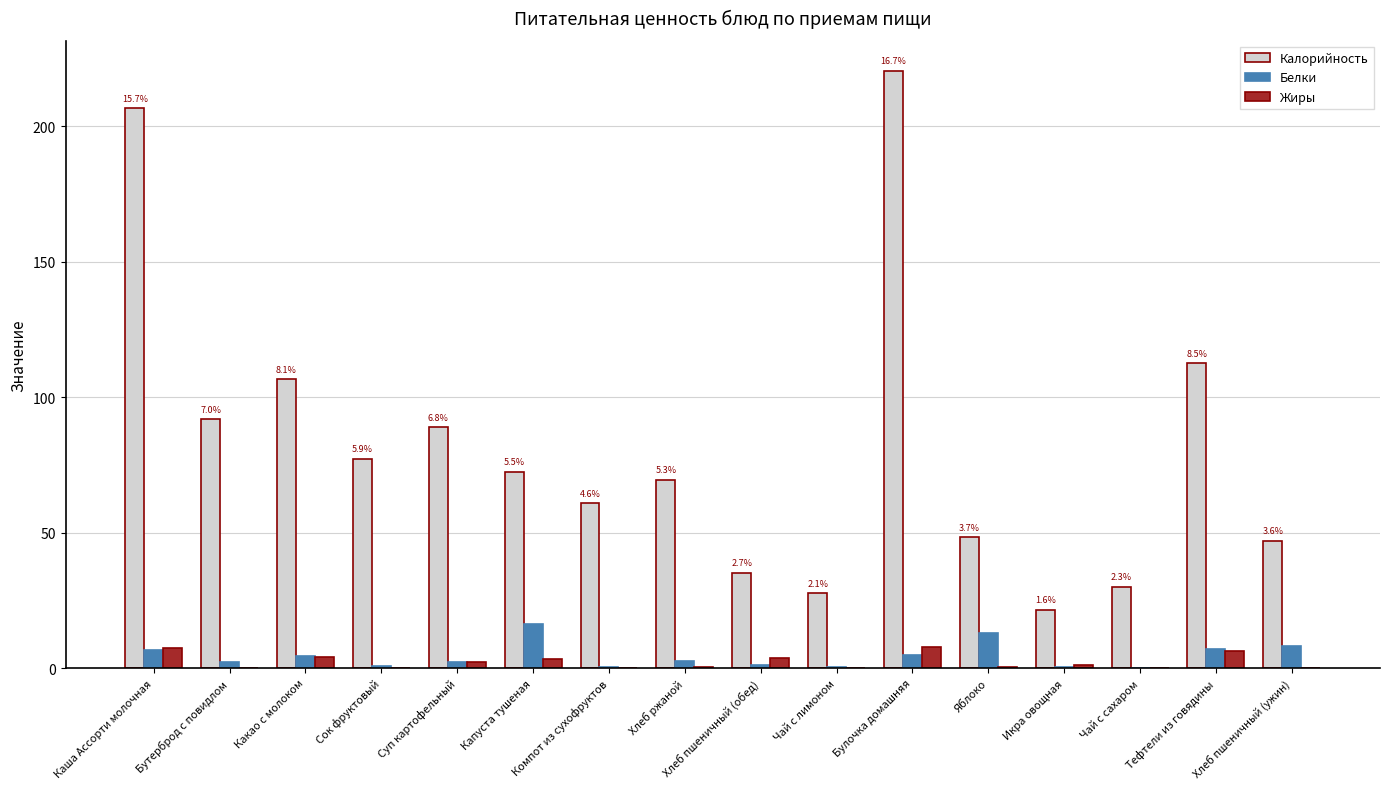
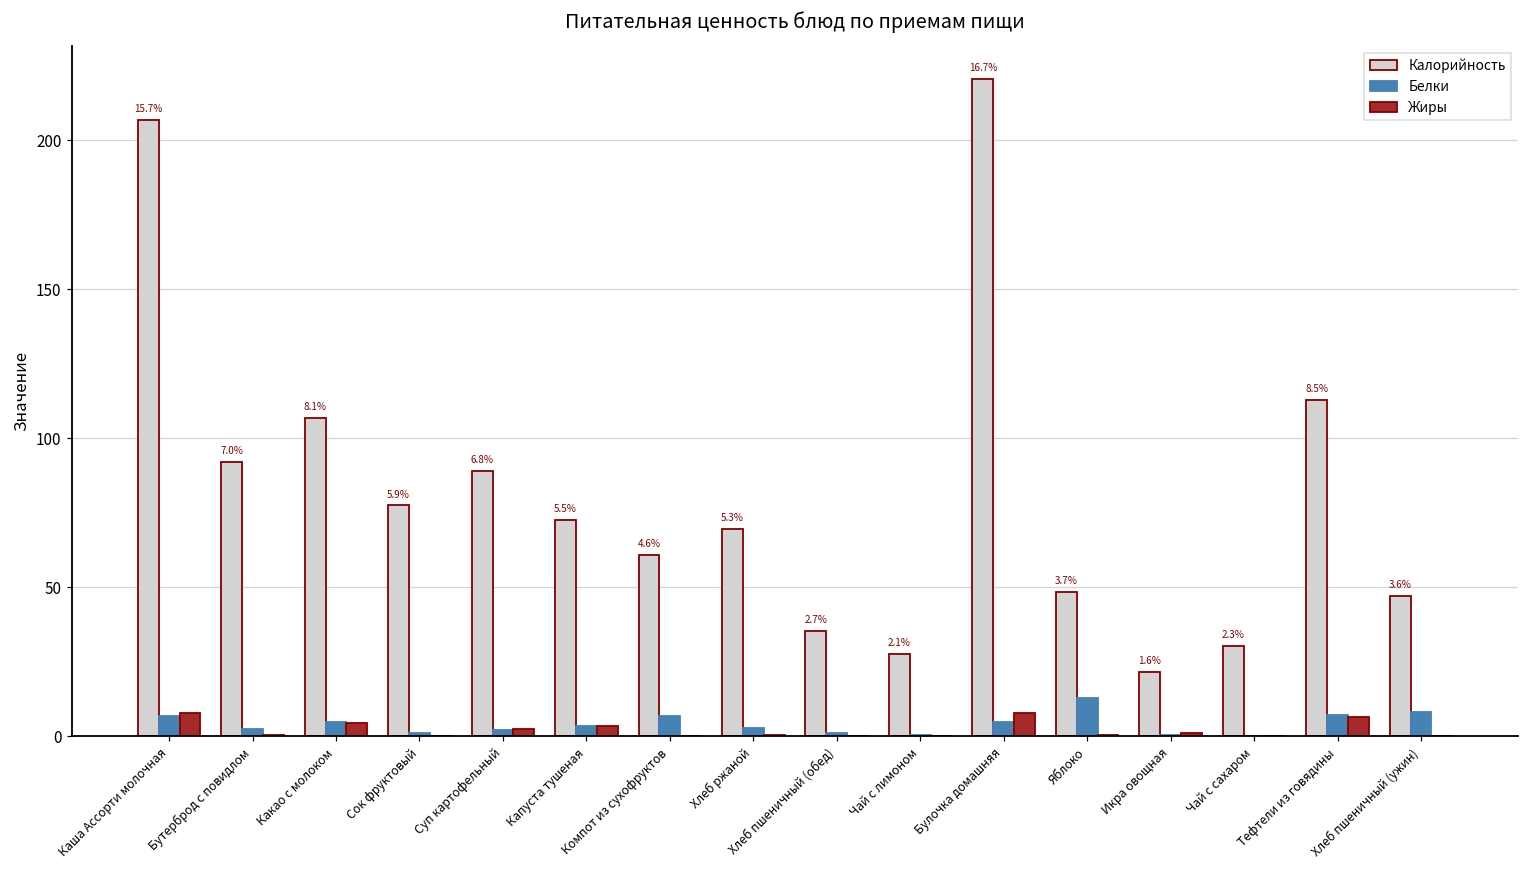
Белки, Капуста тушеная: 16 -> 4
Белки, Компот из сухофруктов: 0 -> 7
Жиры, Хлеб пшеничный (обед): 4 -> 0
